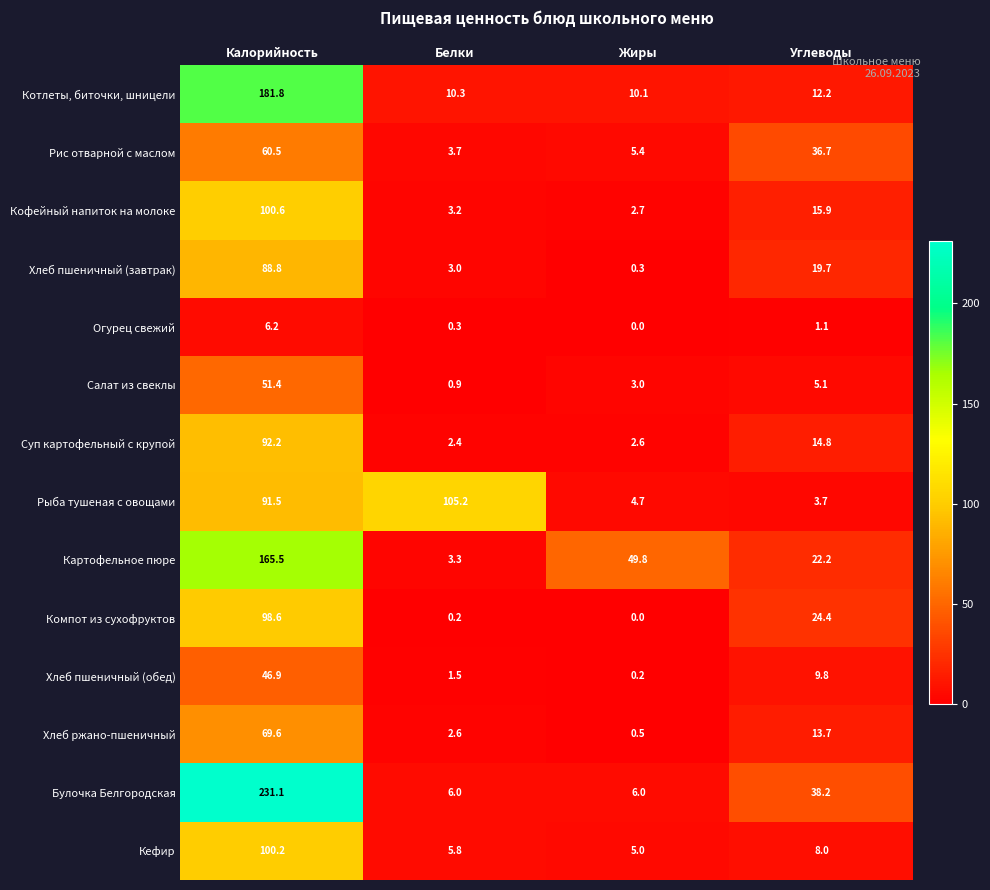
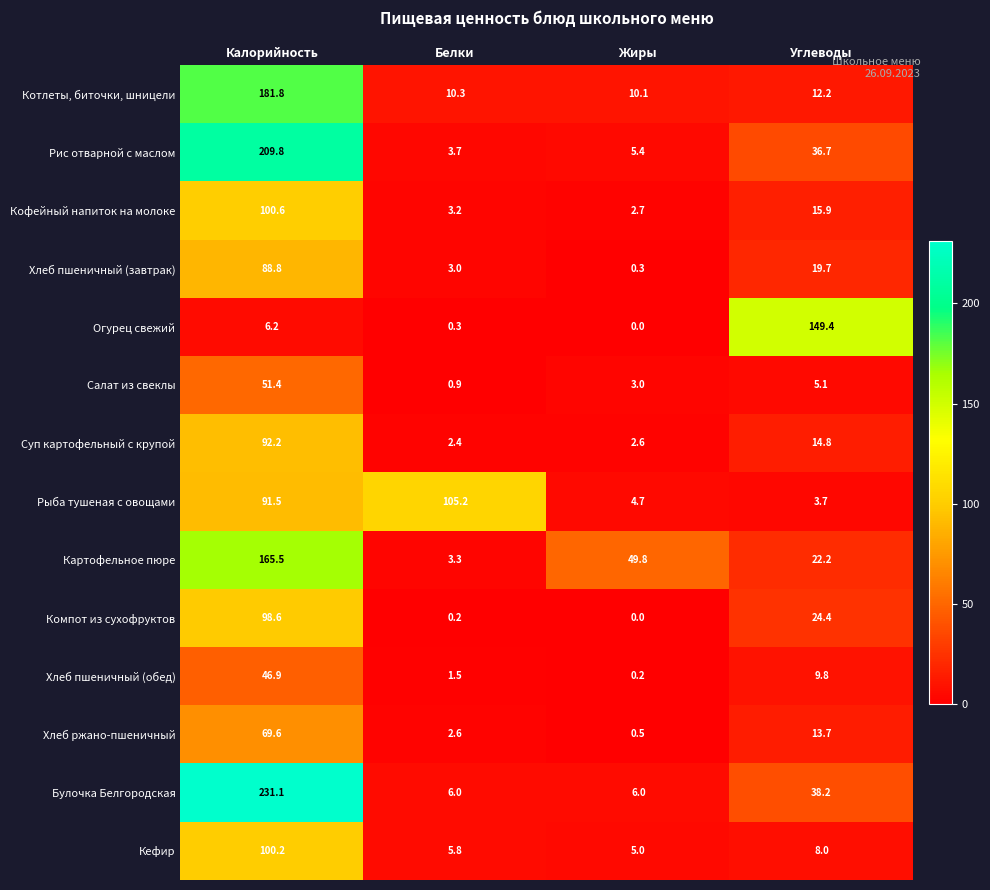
Рис отварной с маслом, Калорийность: 60.5 -> 209.8
Огурец свежий, Углеводы: 1.1 -> 149.4
